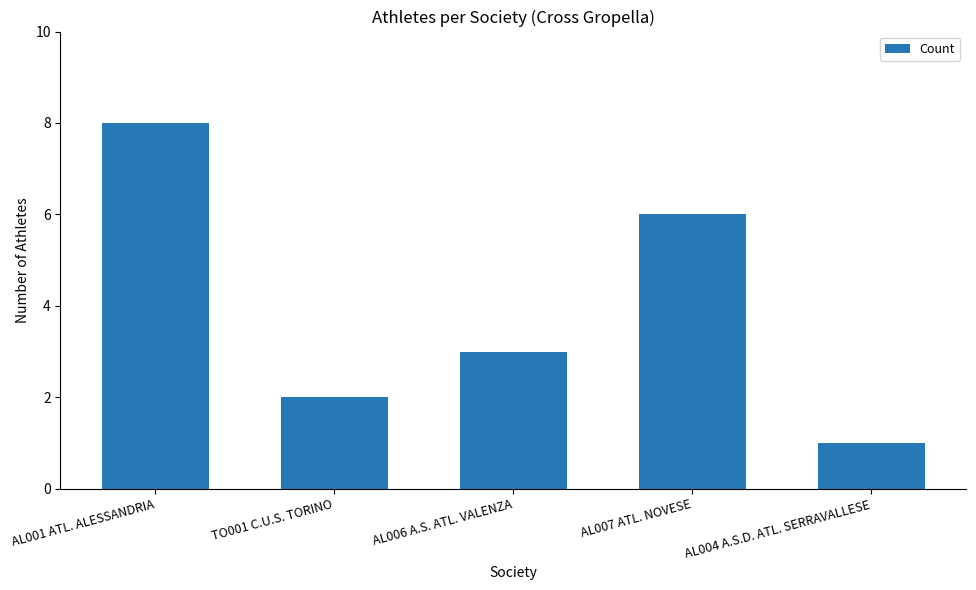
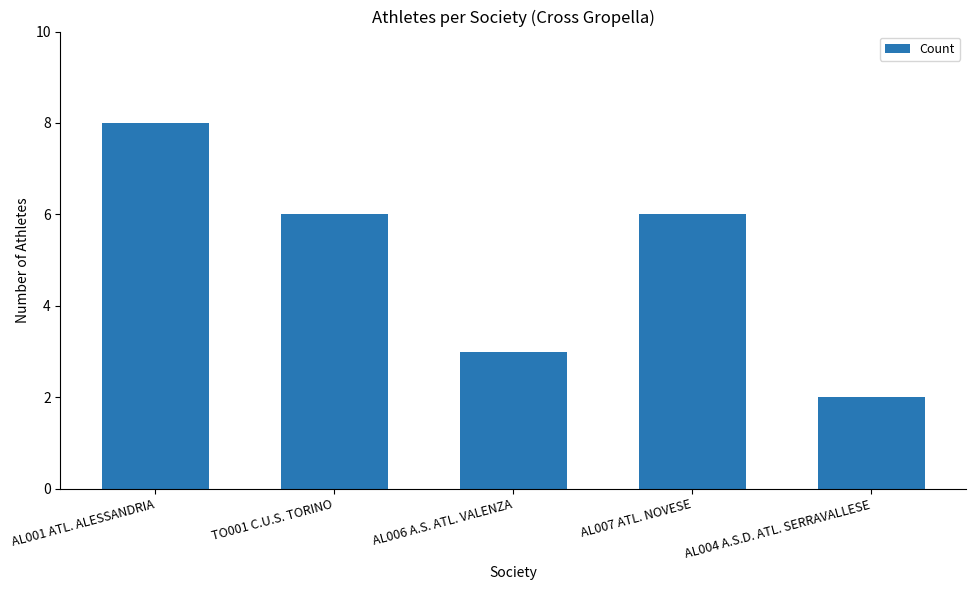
TO001 C.U.S. TORINO: 2 -> 6
AL004 A.S.D. ATL. SERRAVALLESE: 1 -> 2
